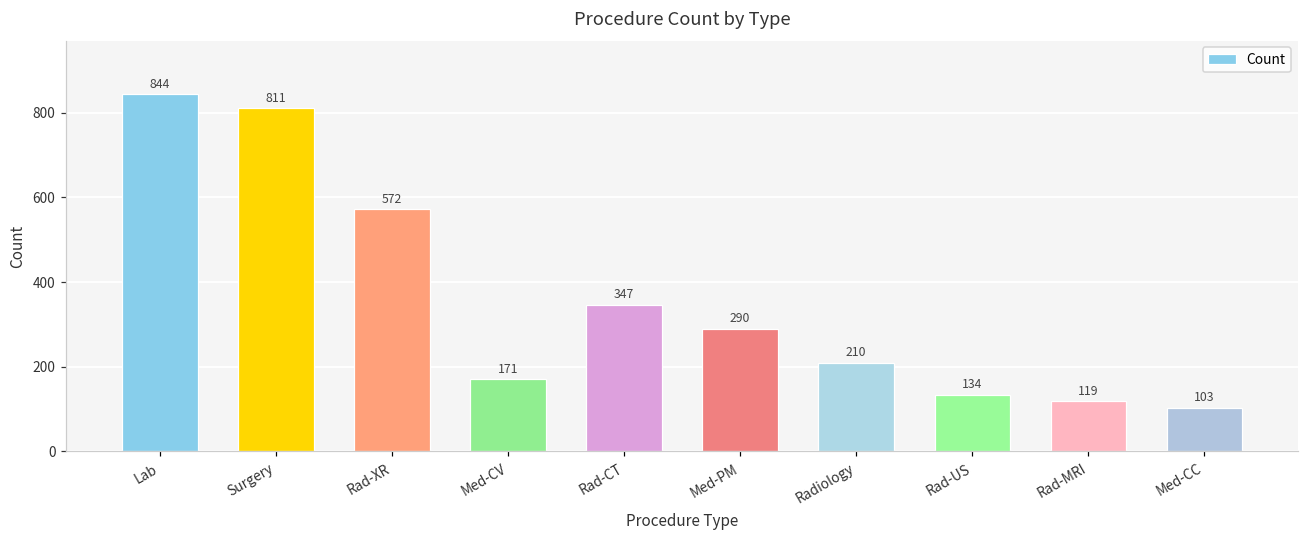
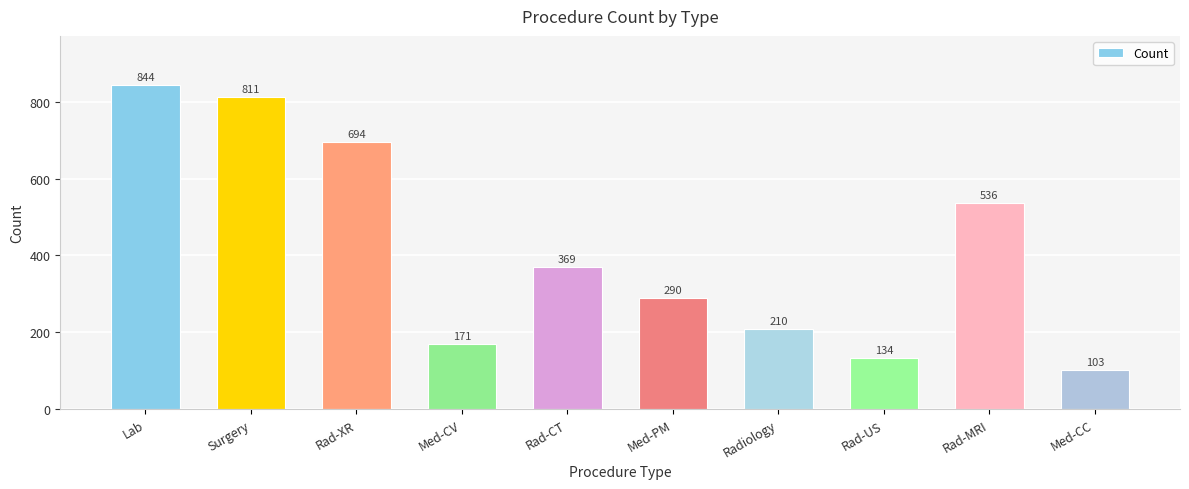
Rad-XR: 572 -> 694
Rad-CT: 347 -> 369
Rad-MRI: 119 -> 536
